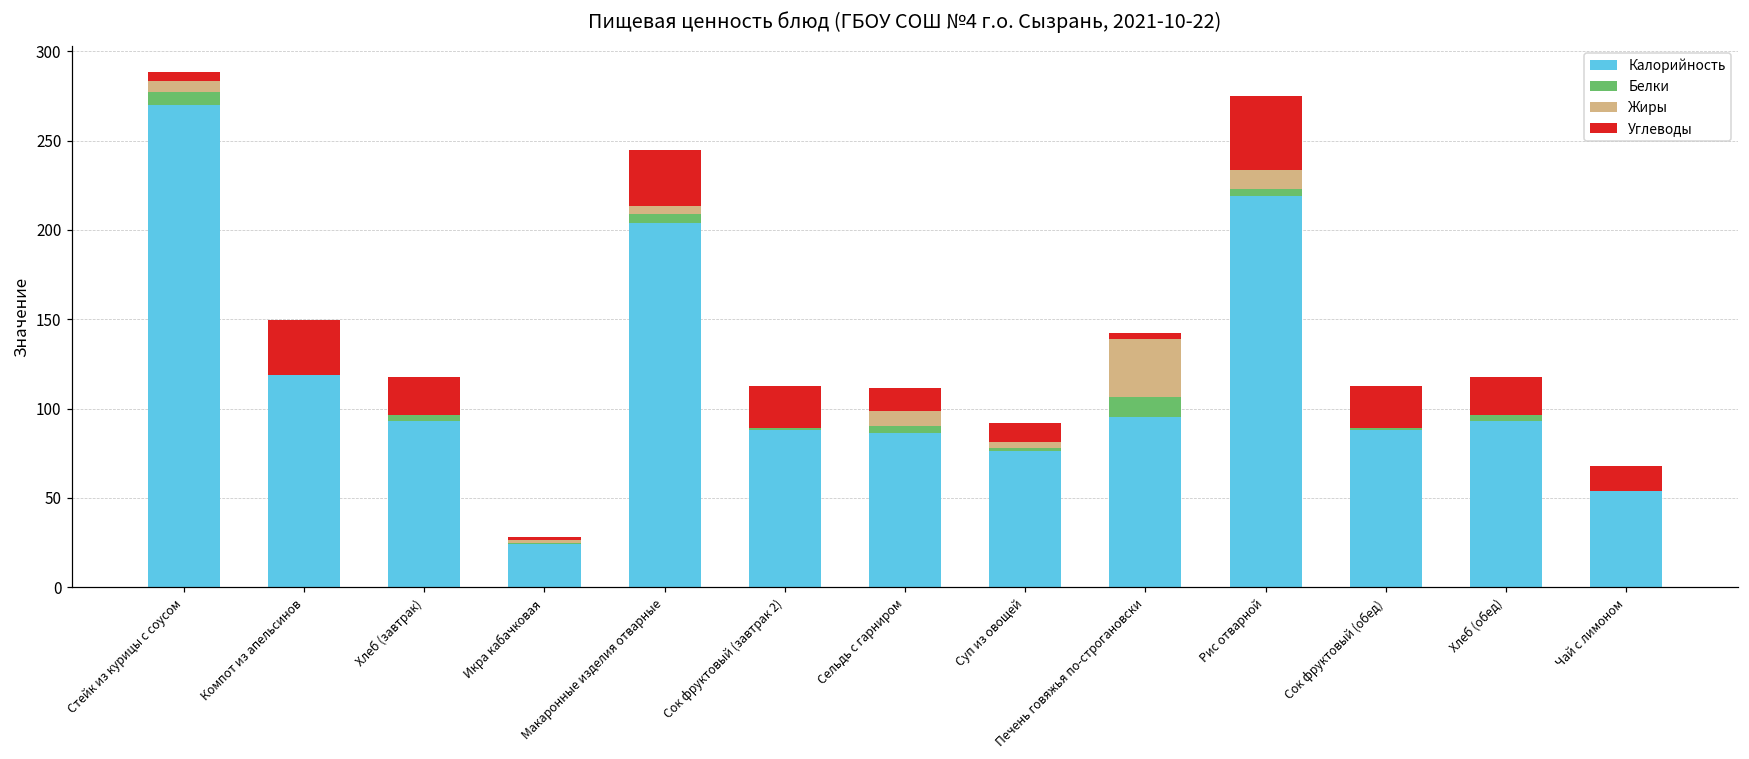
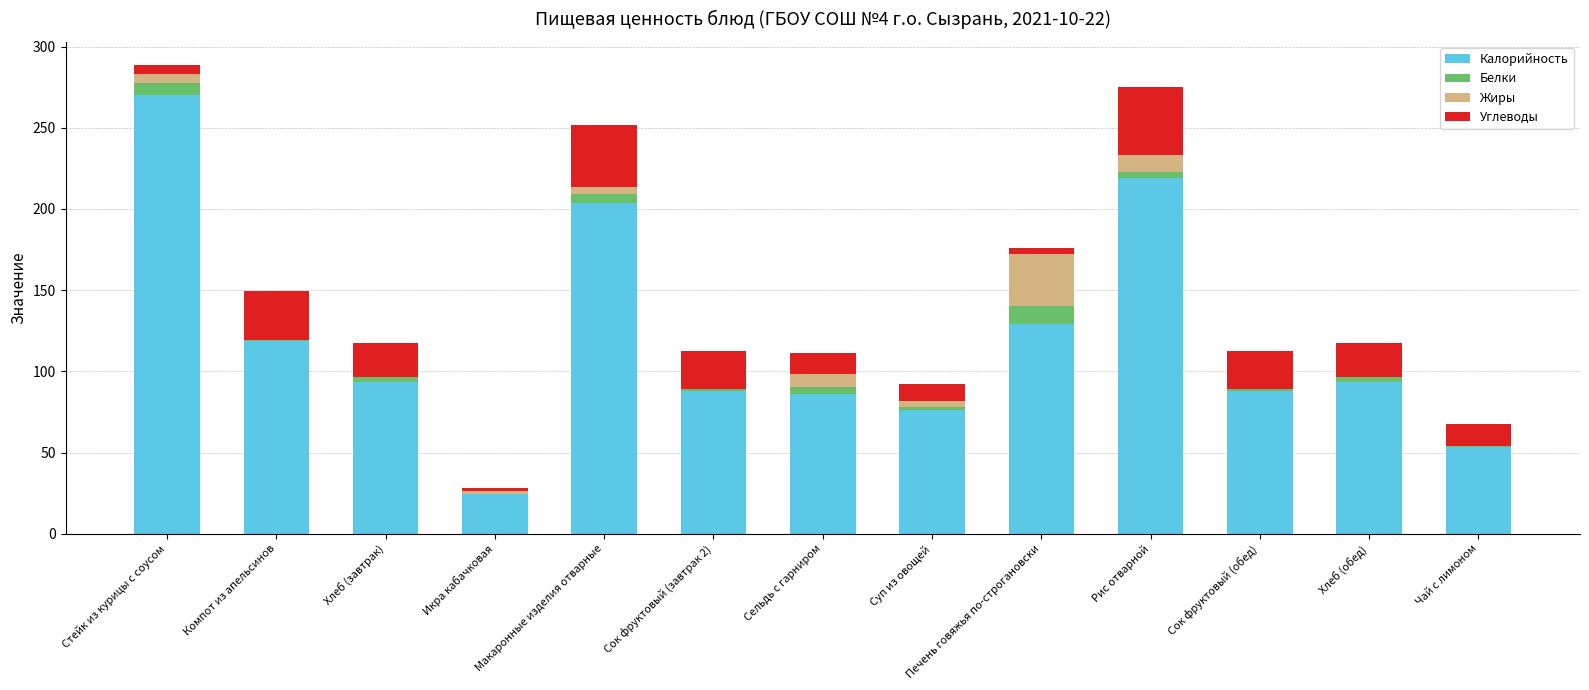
Углеводы, Макаронные изделия отварные: 31 -> 38
Калорийность, Печень говяжья по-строгановски: 95 -> 129
